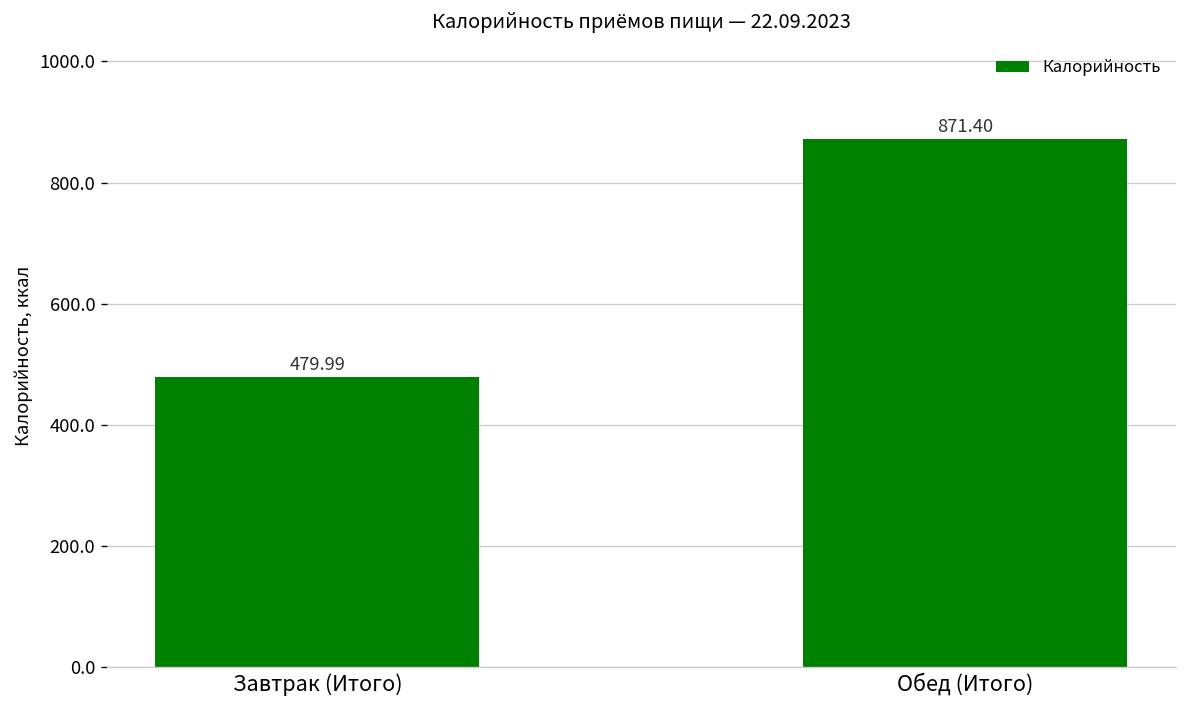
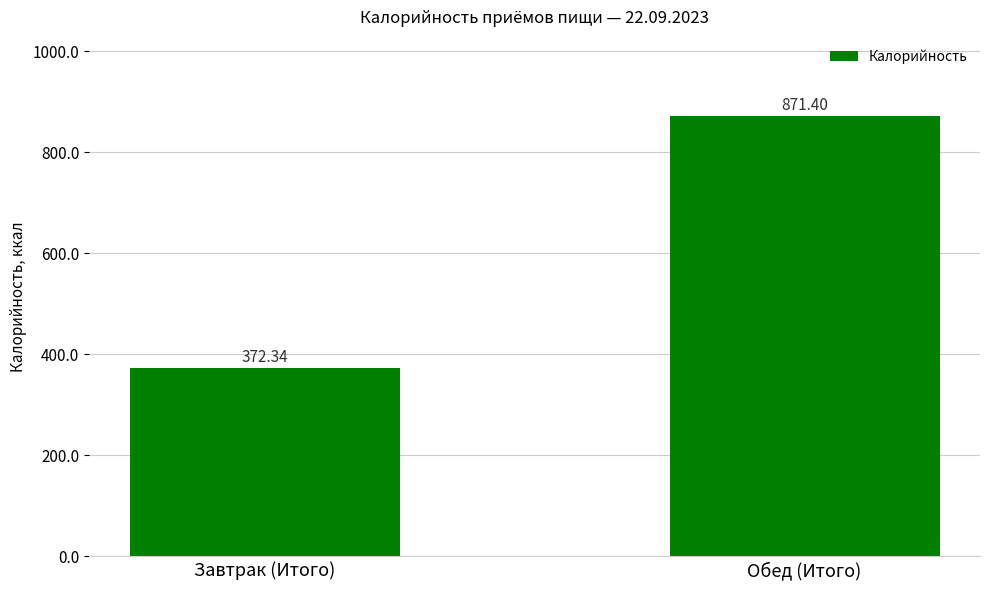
Завтрак (Итого): 479.99 -> 372.34
